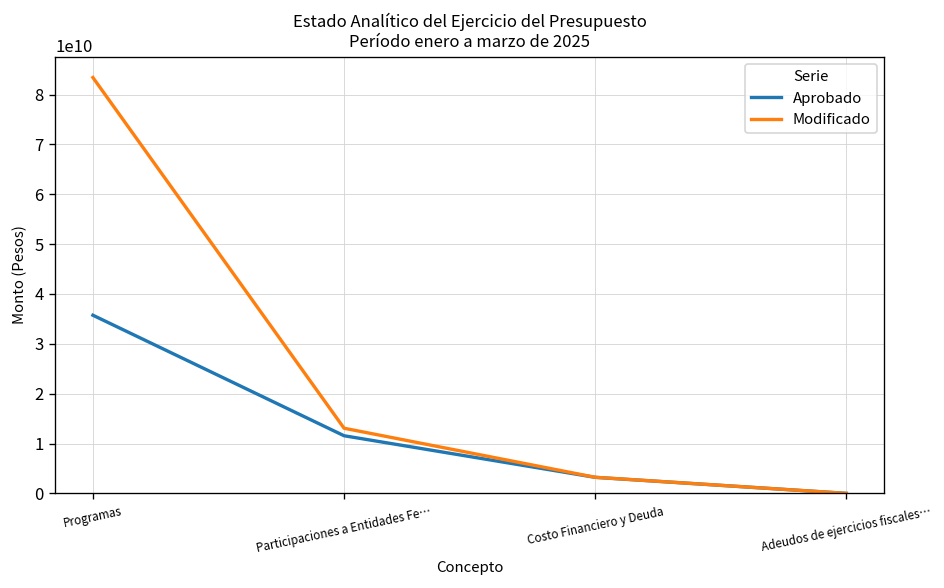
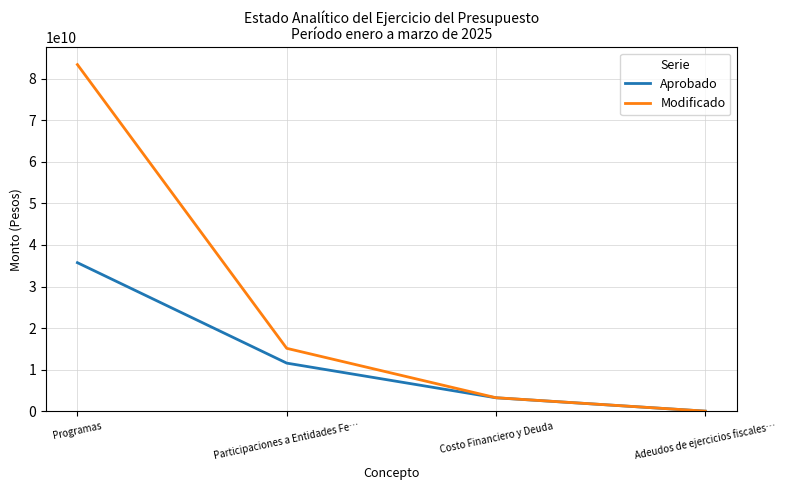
Modificado, Participaciones a Entidades Fe…: 13000000000 -> 15000000000
